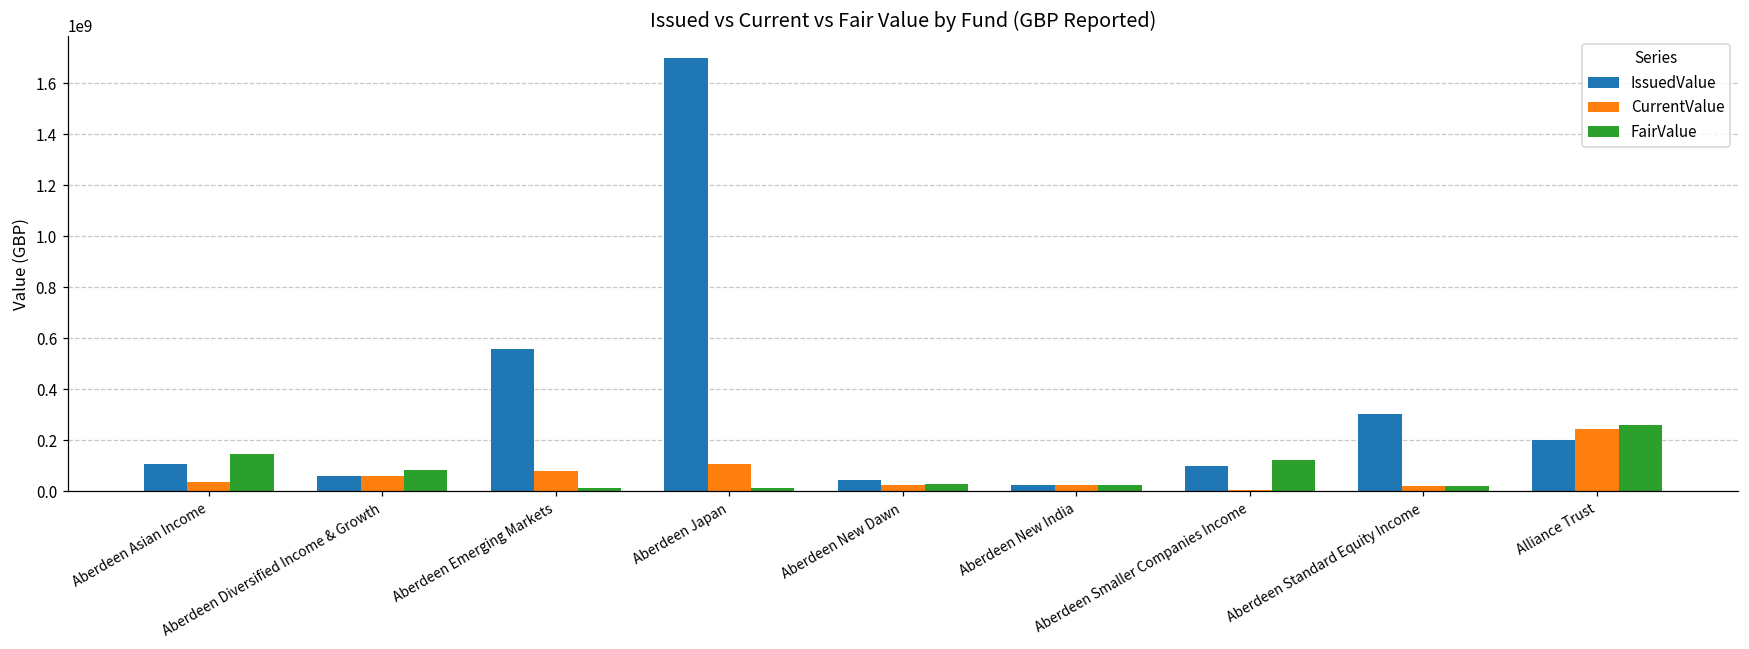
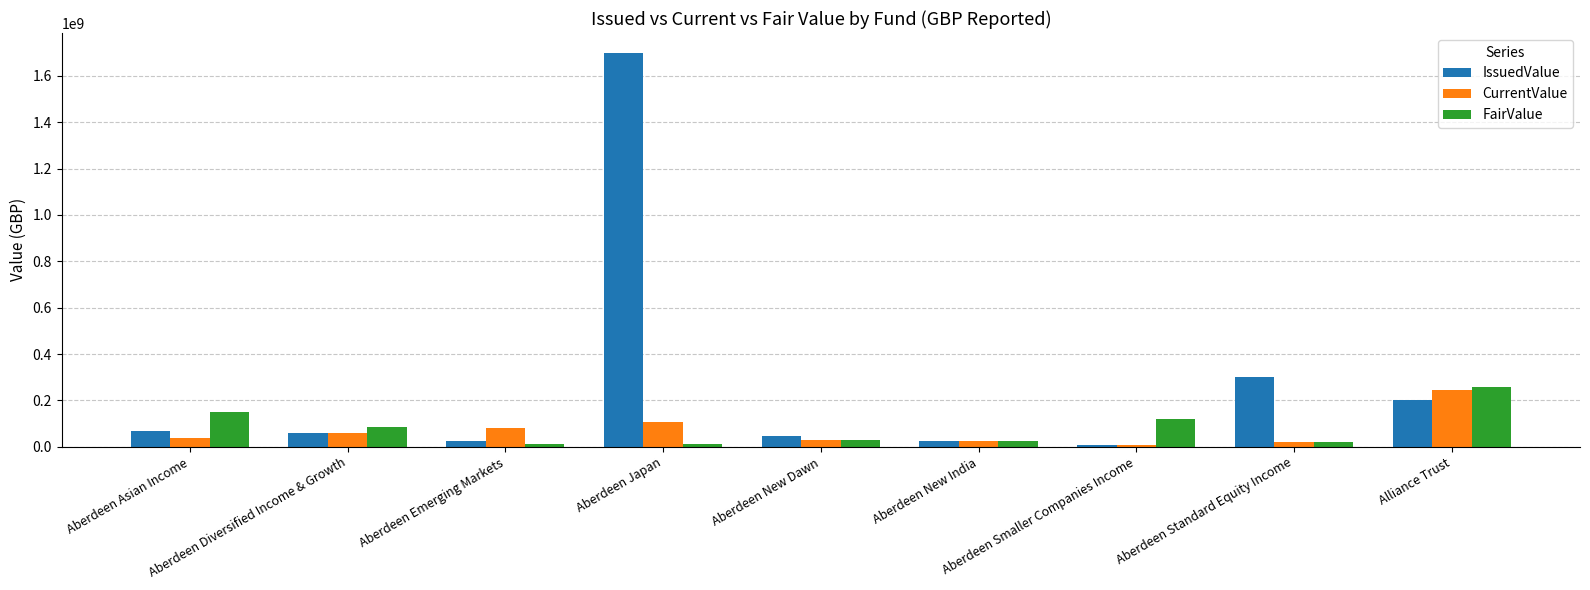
IssuedValue, Aberdeen Asian Income: 110000000 -> 70000000
IssuedValue, Aberdeen Emerging Markets: 560000000 -> 30000000
IssuedValue, Aberdeen Smaller Companies Income: 100000000 -> 10000000
